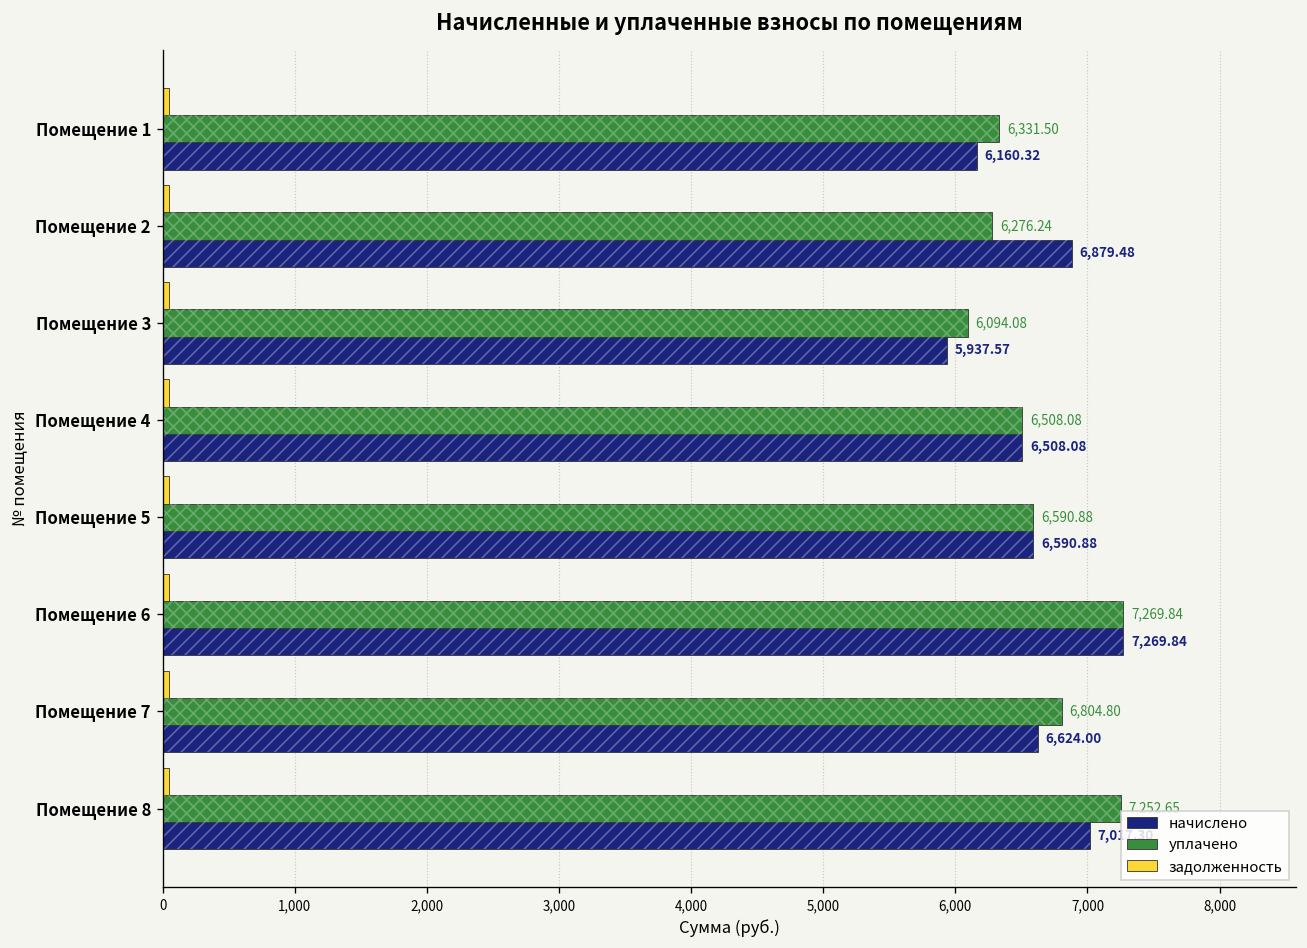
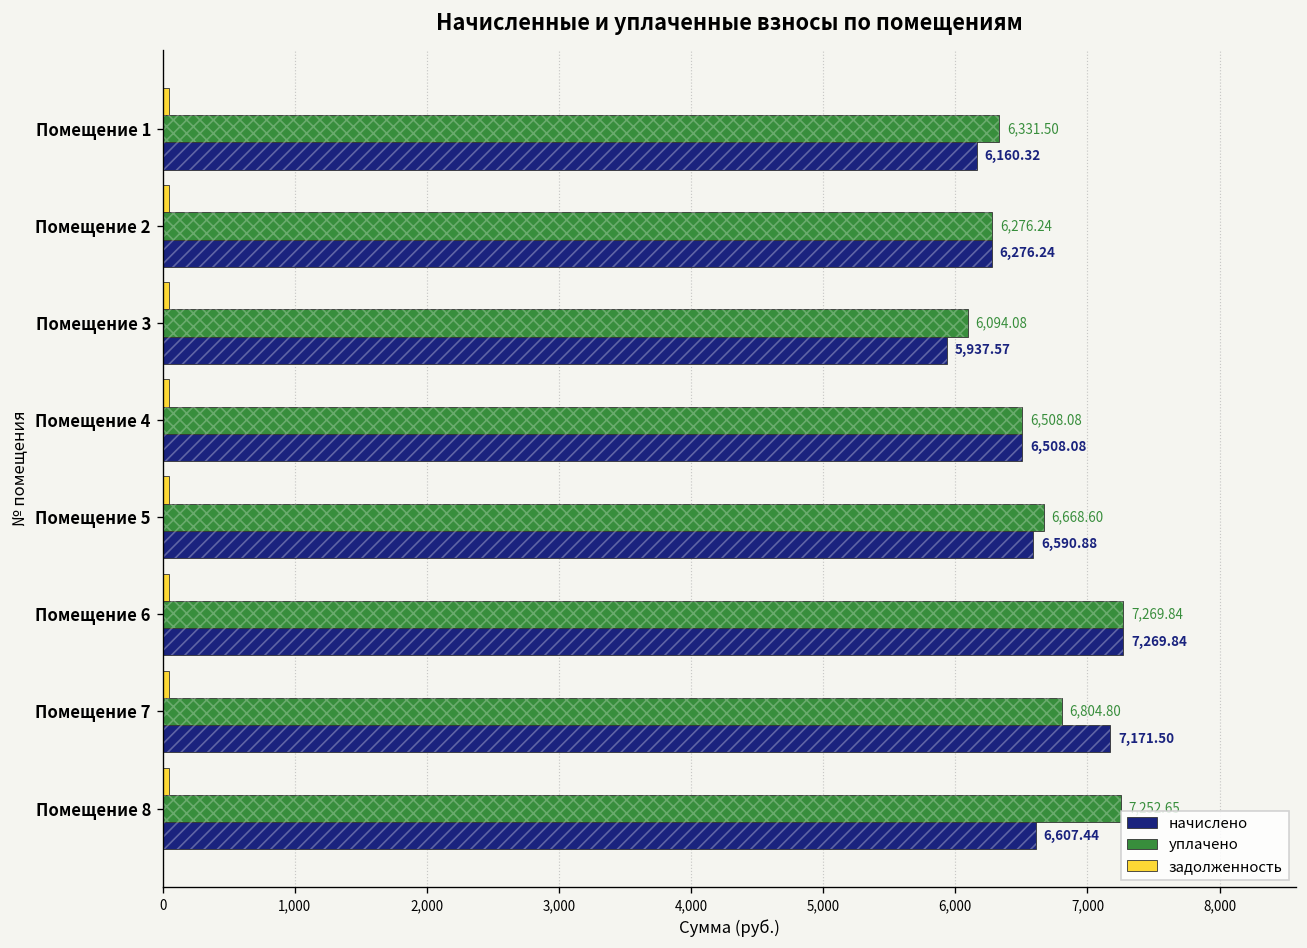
начислено, Помещение 2: 6,879.48 -> 6,276.24
уплачено, Помещение 5: 6,590.88 -> 6,668.60
начислено, Помещение 7: 6,624.00 -> 7,171.50
начислено, Помещение 8: 7,020 -> 6,610
